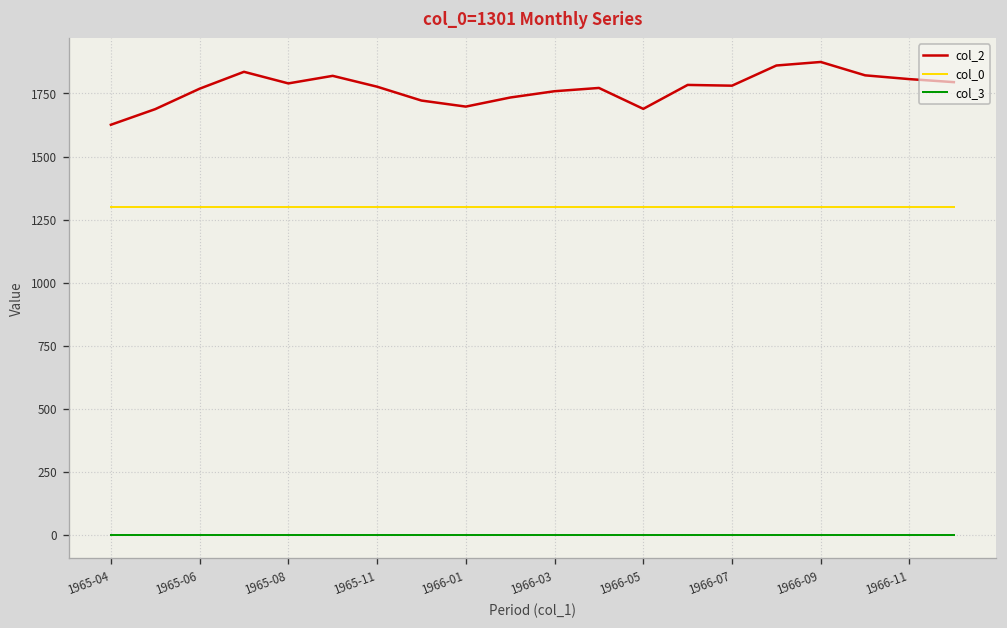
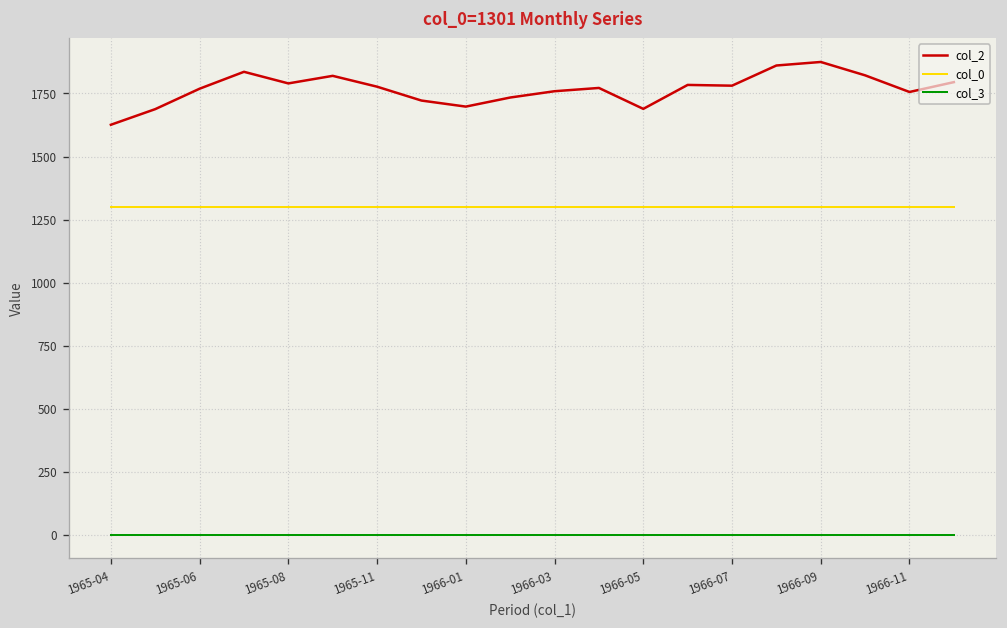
col_2, 1966-11: 1810 -> 1760
